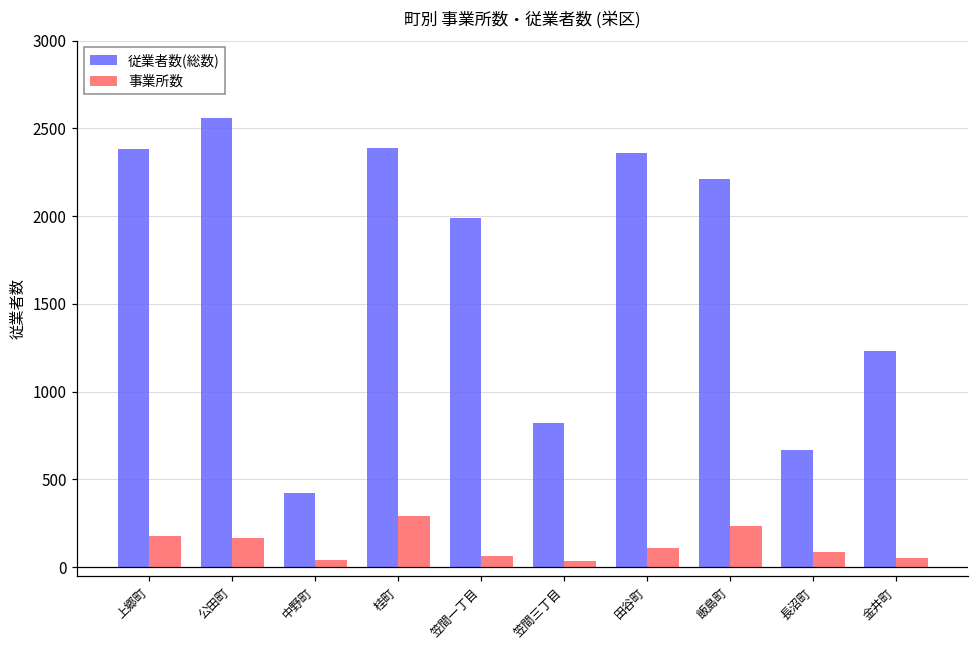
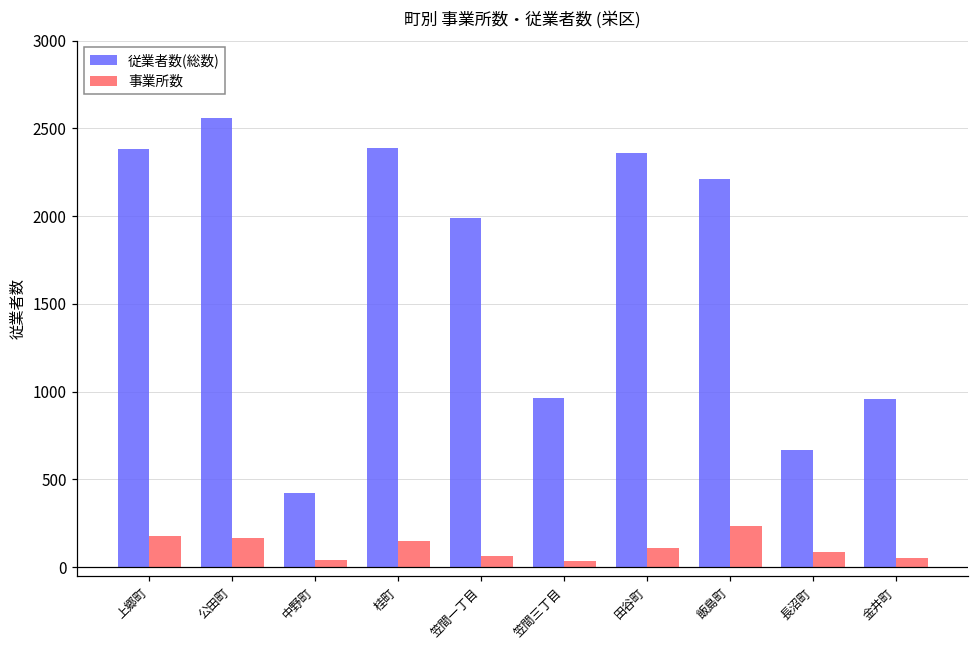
事業所数, 桂町: 290 -> 150
従業者数(総数), 笠間三丁目: 820 -> 970
従業者数(総数), 金井町: 1230 -> 960
